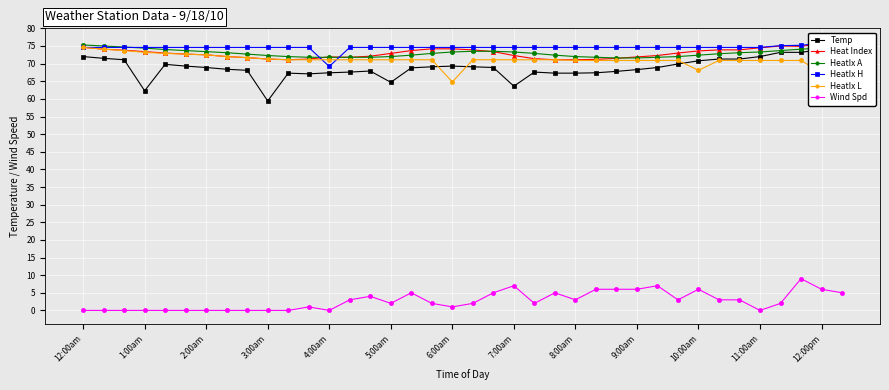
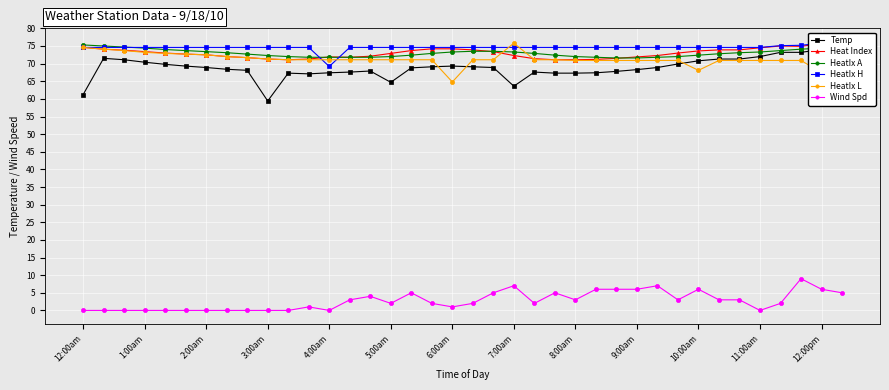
Temp, 12:00am: 72 -> 61
Temp, 1:00am: 62 -> 70
HeatIx L, 7:00am: 71 -> 76
